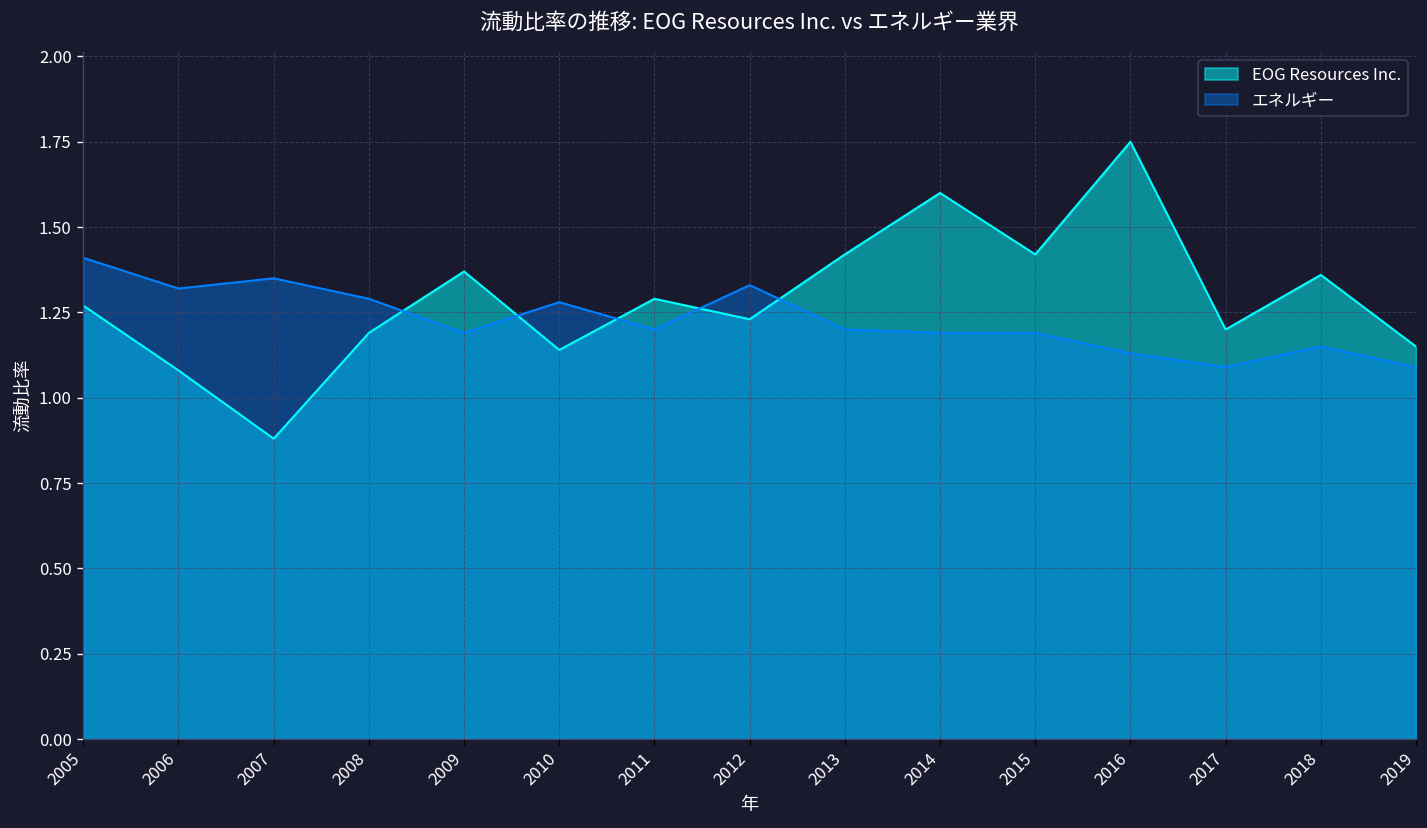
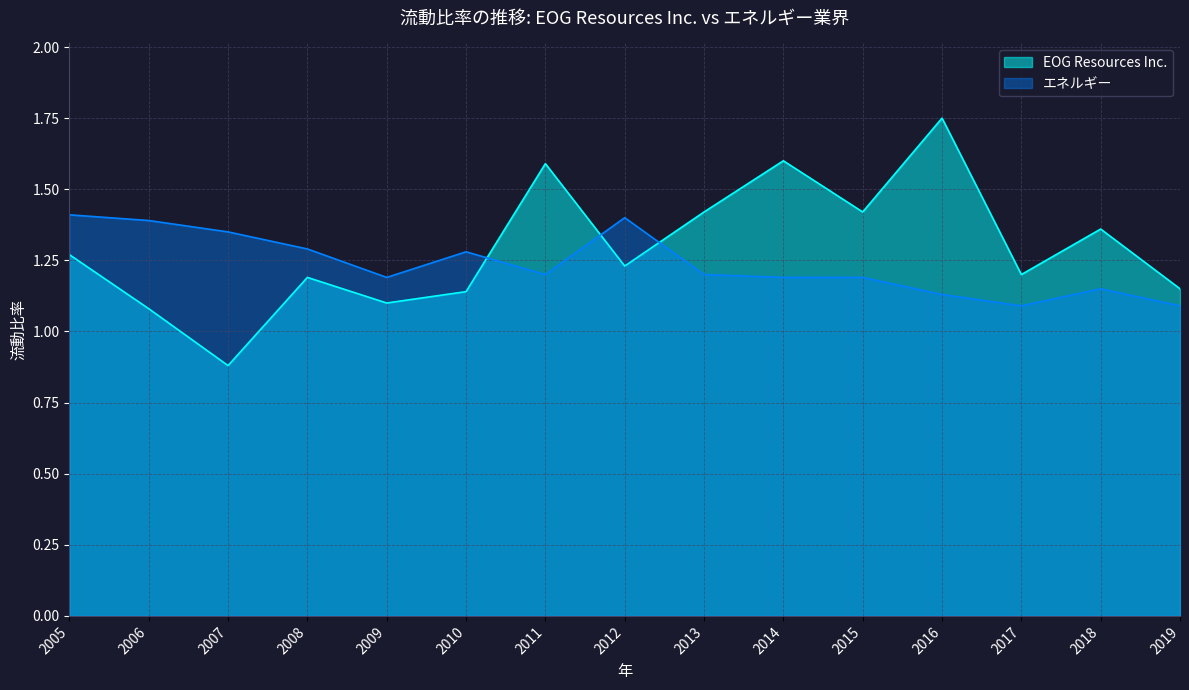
エネルギー, 2006: 1.32 -> 1.39
EOG Resources Inc., 2009: 1.37 -> 1.10
EOG Resources Inc., 2011: 1.29 -> 1.59
エネルギー, 2012: 1.33 -> 1.40
